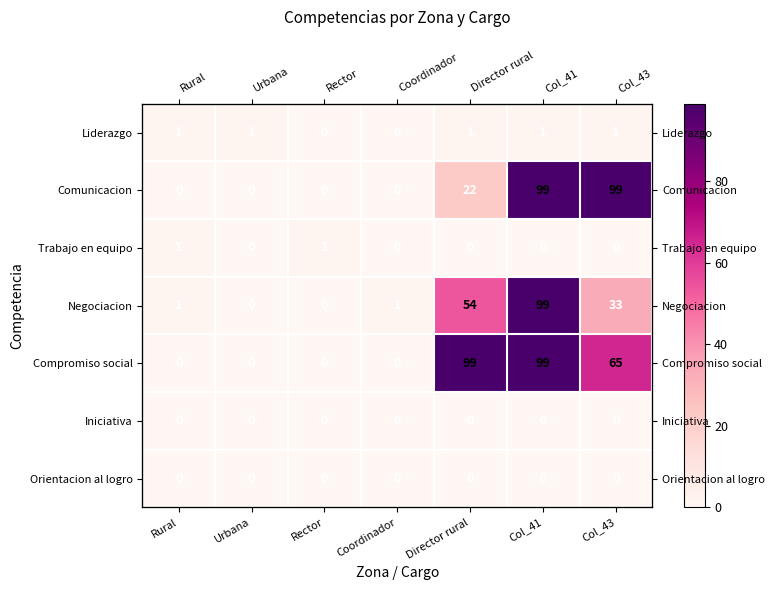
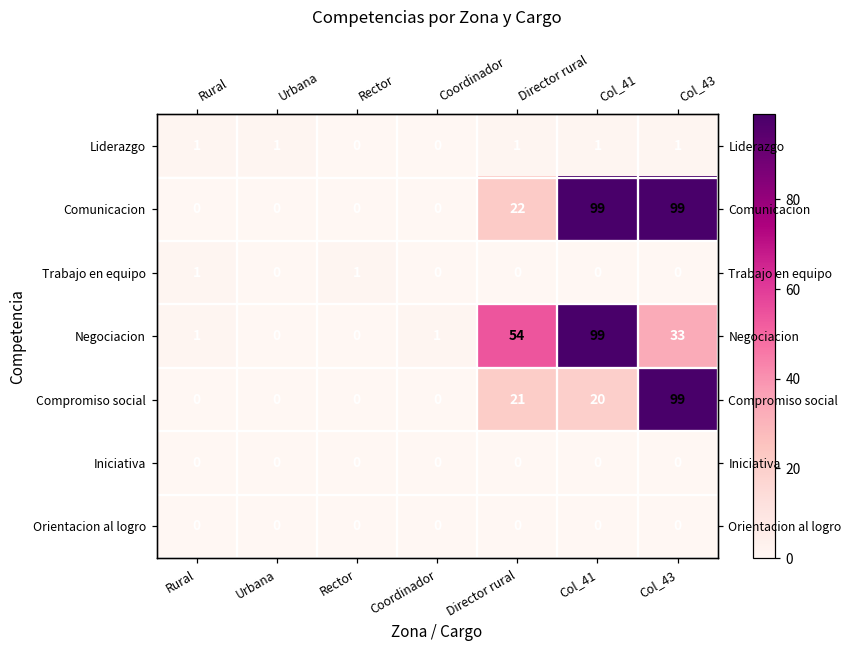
Compromiso social, Director rural: 99 -> 21
Compromiso social, Col_41: 99 -> 20
Compromiso social, Col_43: 65 -> 99
